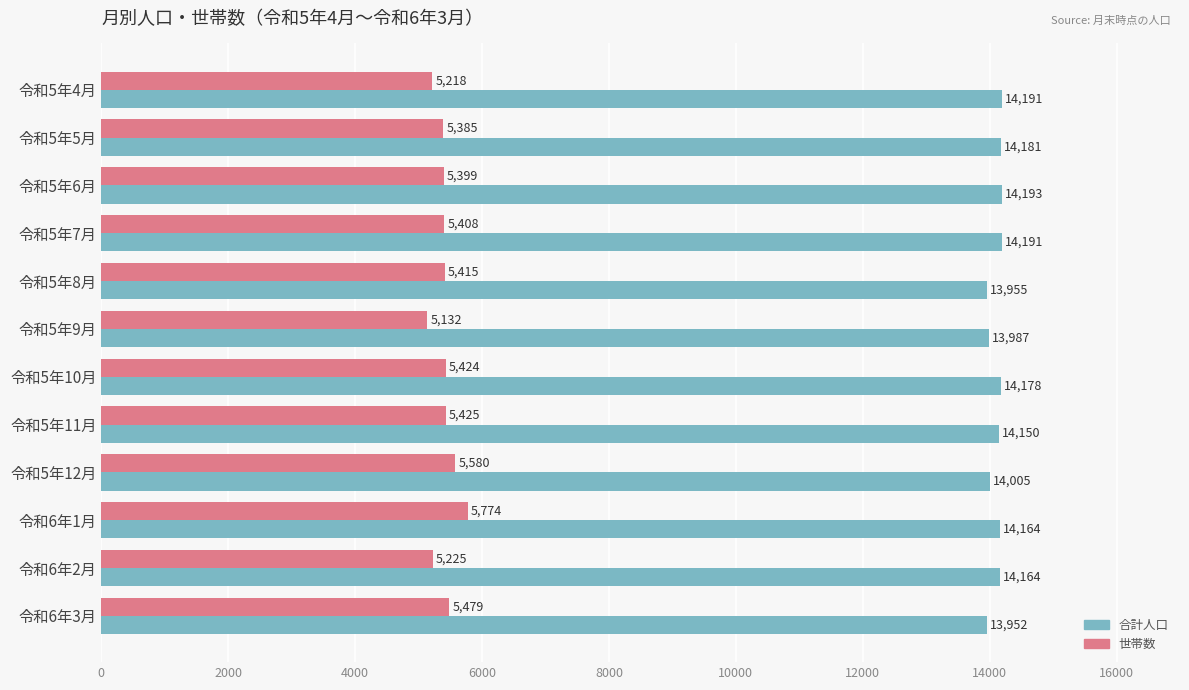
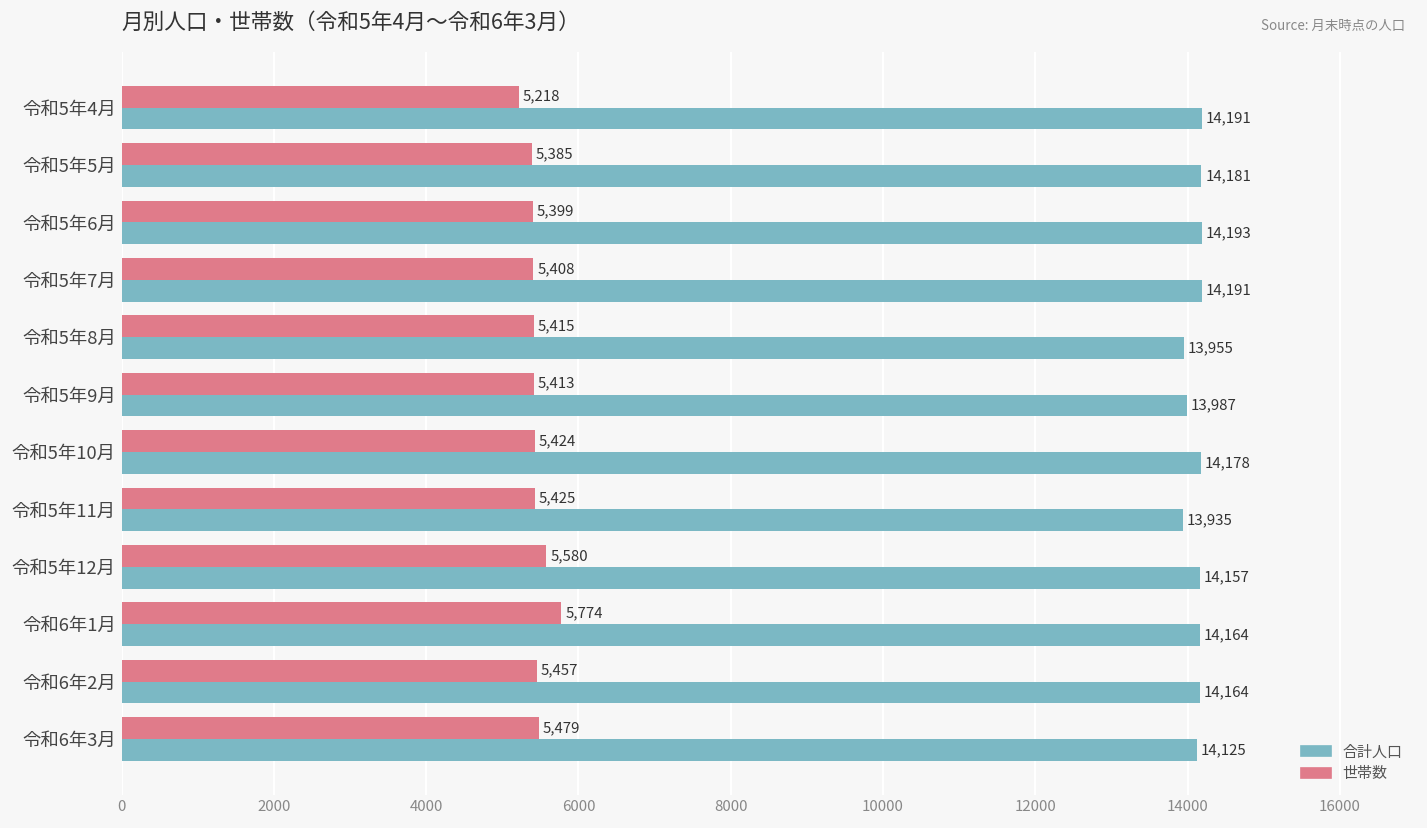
世帯数, 令和5年9月: 5,132 -> 5,413
合計人口, 令和5年11月: 14,150 -> 13,935
合計人口, 令和5年12月: 14,005 -> 14,157
世帯数, 令和6年2月: 5,225 -> 5,457
合計人口, 令和6年3月: 13,952 -> 14,125
